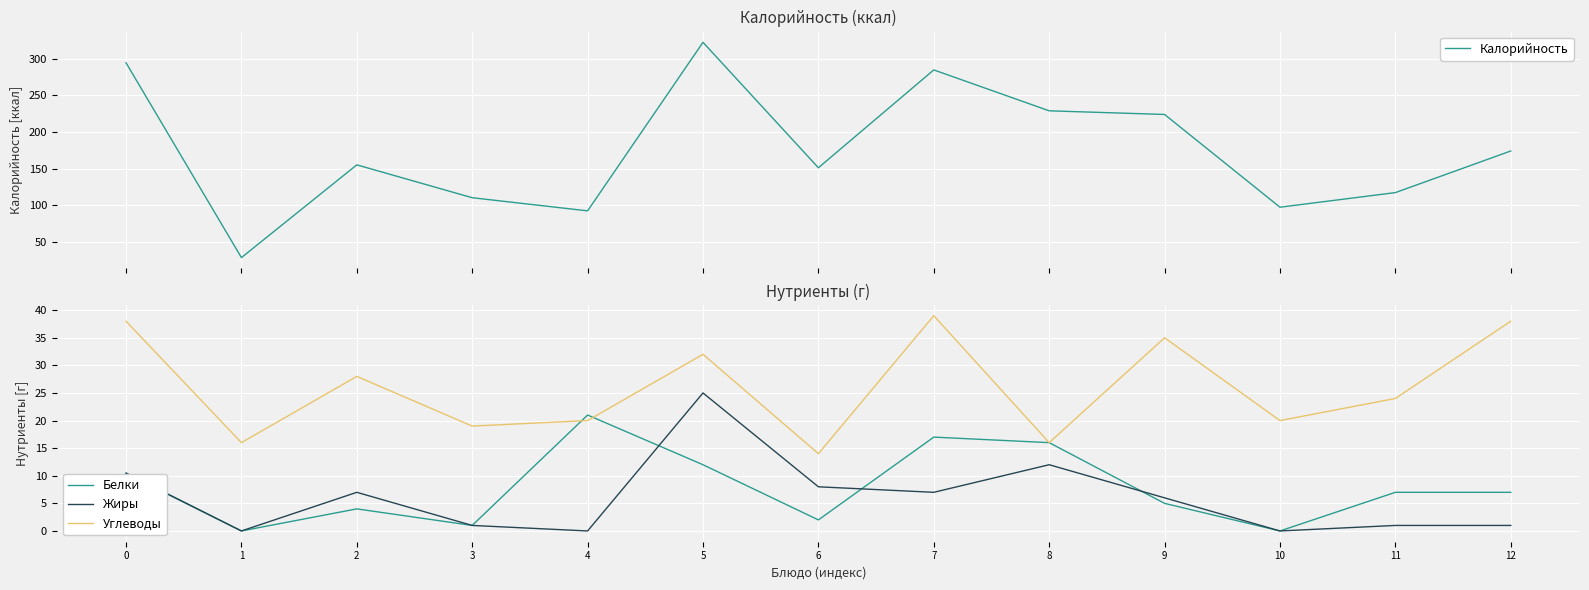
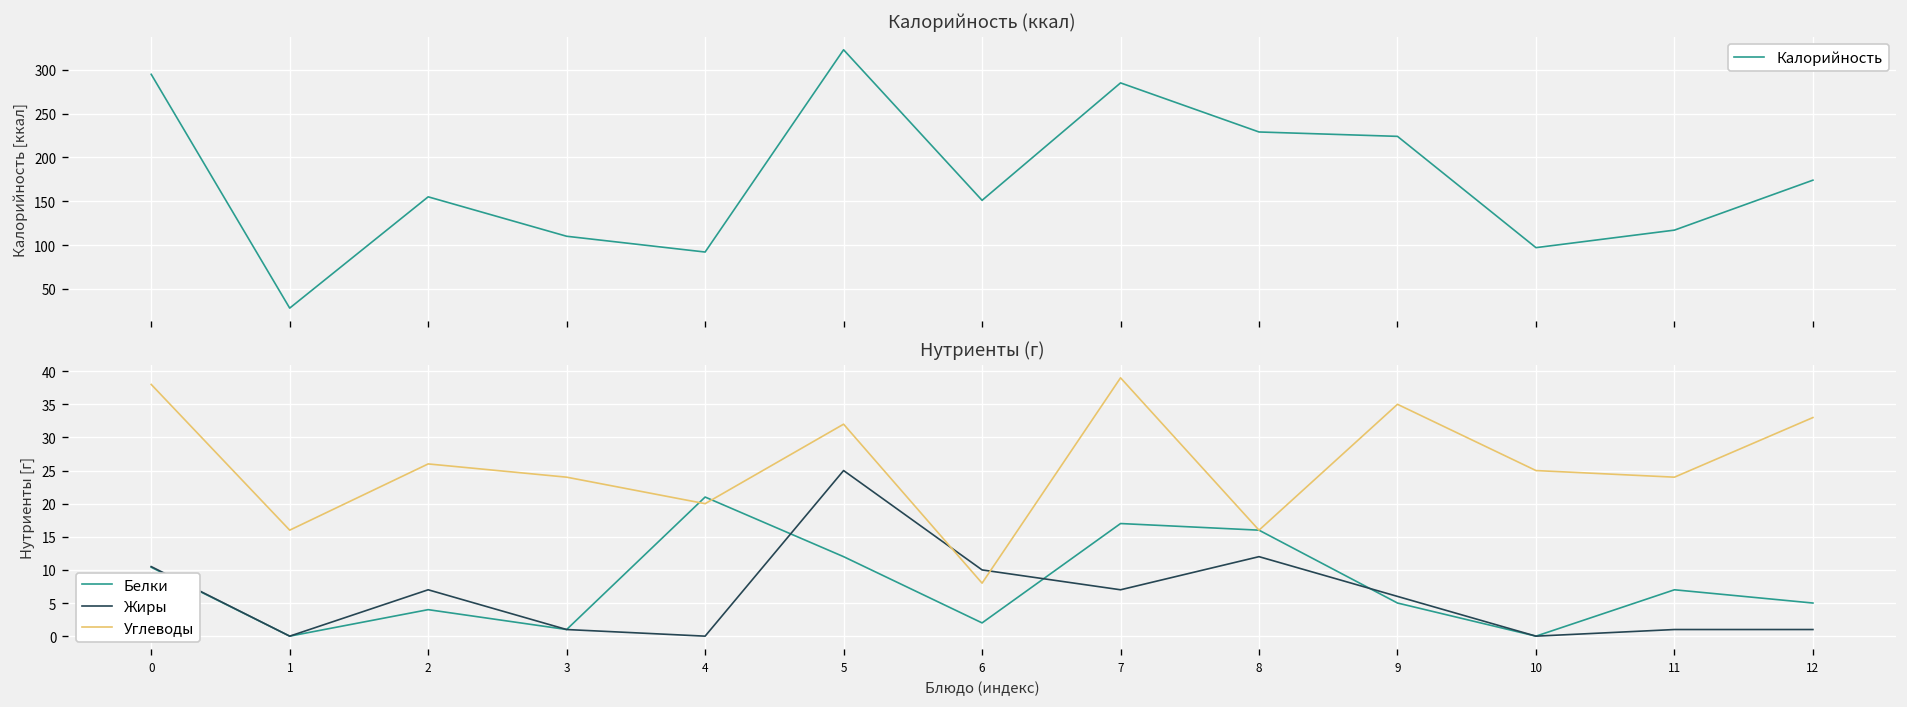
Нутриенты (г), Углеводы, 2: 28 -> 26
Нутриенты (г), Углеводы, 3: 19 -> 24
Нутриенты (г), Жиры, 6: 8 -> 10
Нутриенты (г), Углеводы, 6: 14 -> 8
Нутриенты (г), Углеводы, 10: 20 -> 25
Нутриенты (г), Белки, 12: 7 -> 5
Нутриенты (г), Углеводы, 12: 38 -> 33
